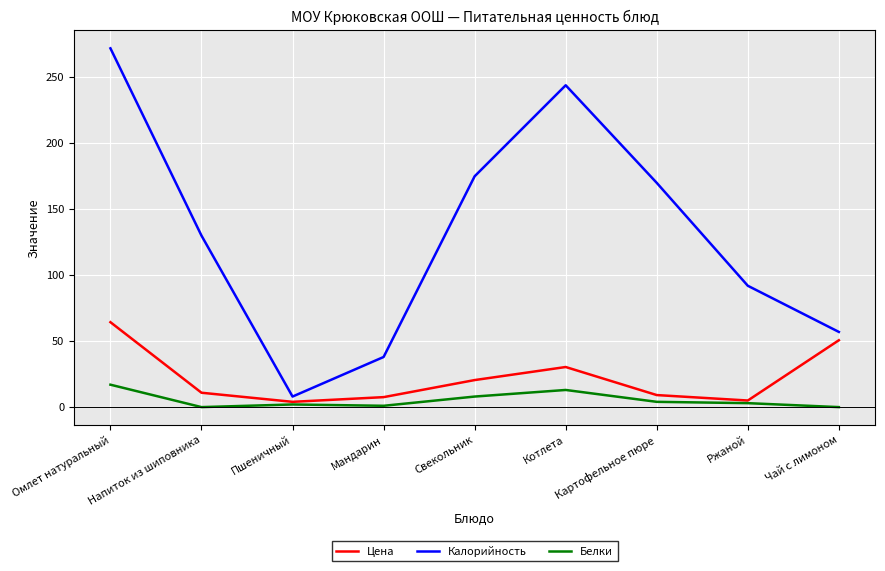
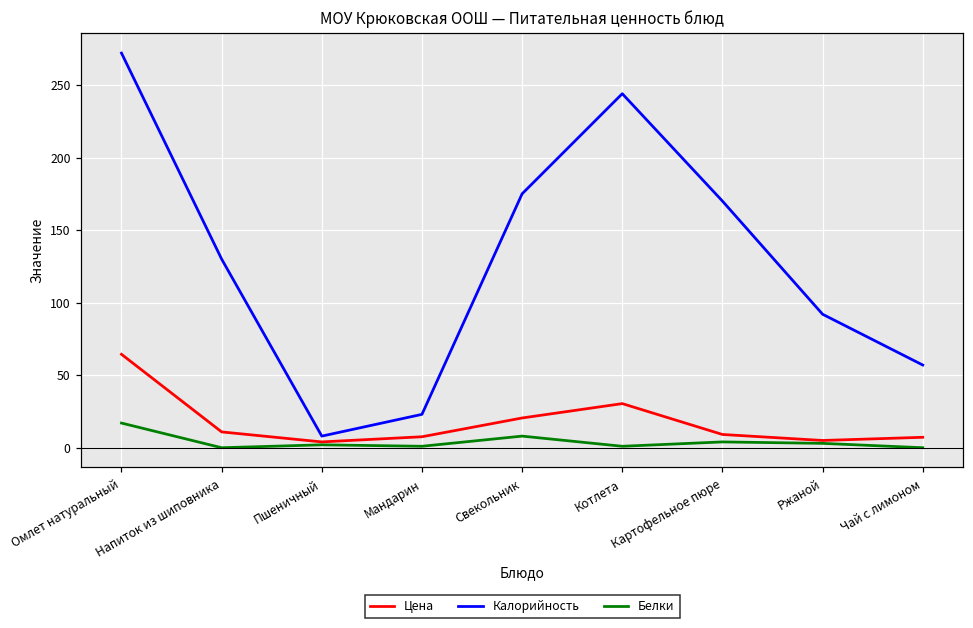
Калорийность, Мандарин: 38 -> 23
Белки, Котлета: 13 -> 1
Цена, Чай с лимоном: 51 -> 7
